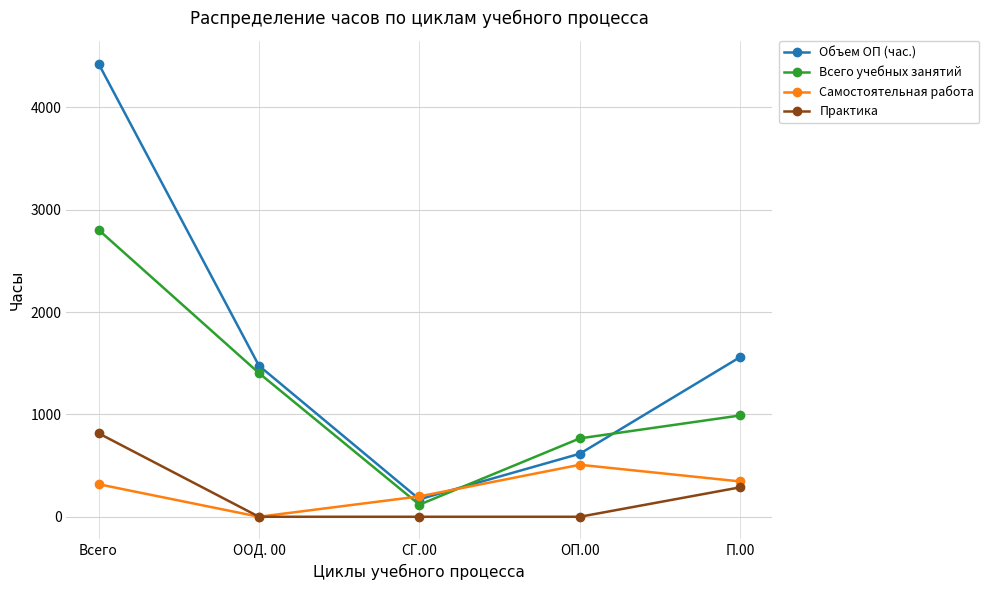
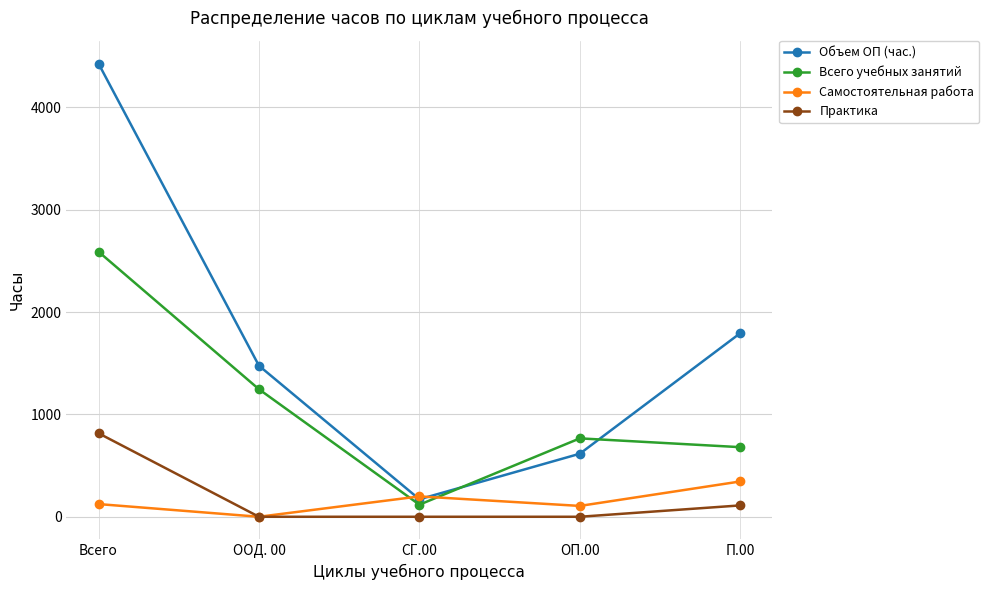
Всего учебных занятий, Всего: 2800 -> 2590
Самостоятельная работа, Всего: 320 -> 120
Всего учебных занятий, ООД. 00: 1400 -> 1250
Самостоятельная работа, ОП.00: 510 -> 110
Объем ОП (час.), П.00: 1560 -> 1790
Всего учебных занятий, П.00: 990 -> 680
Практика, П.00: 290 -> 110
